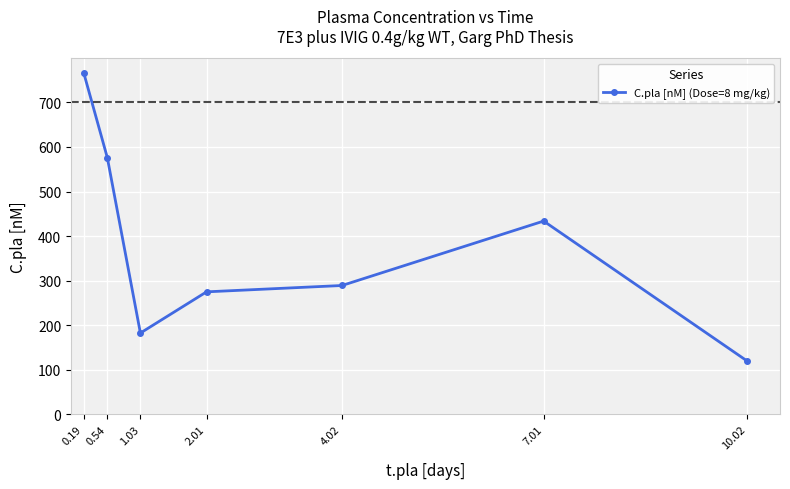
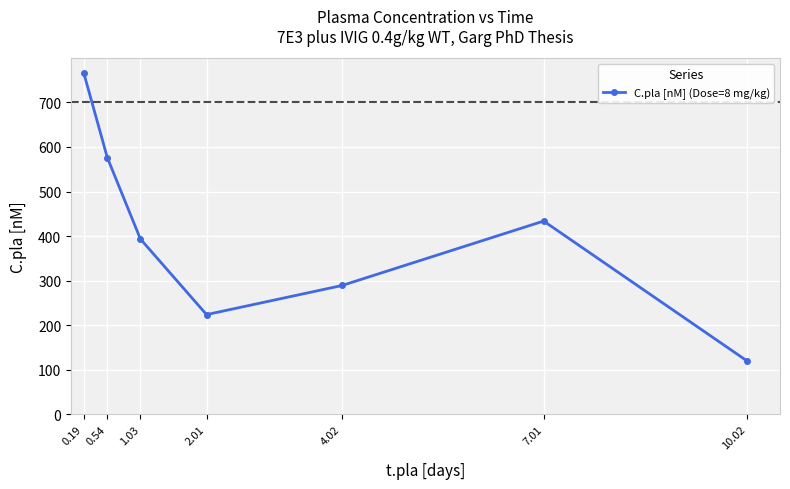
1.03: 180 -> 390
2.01: 280 -> 220
